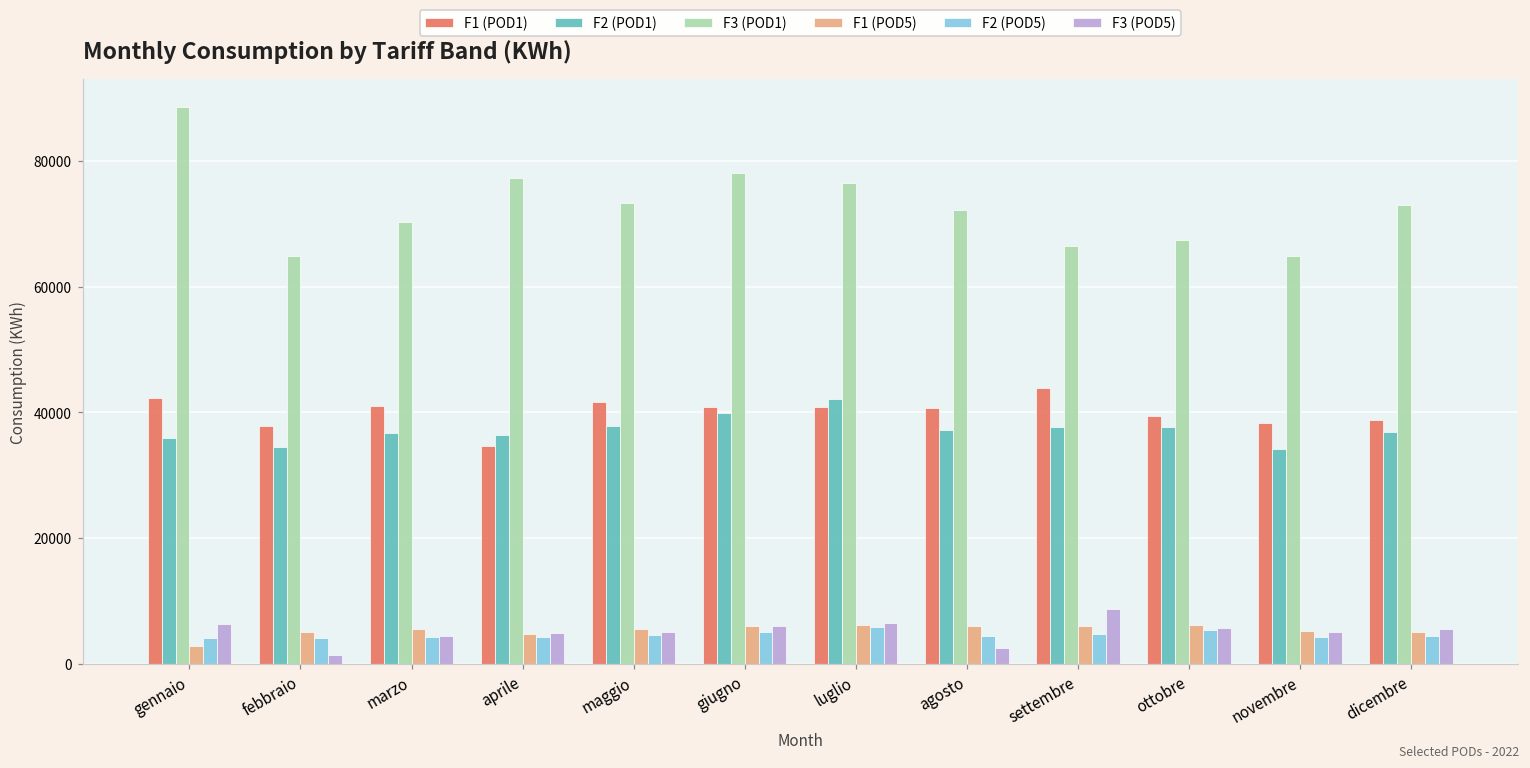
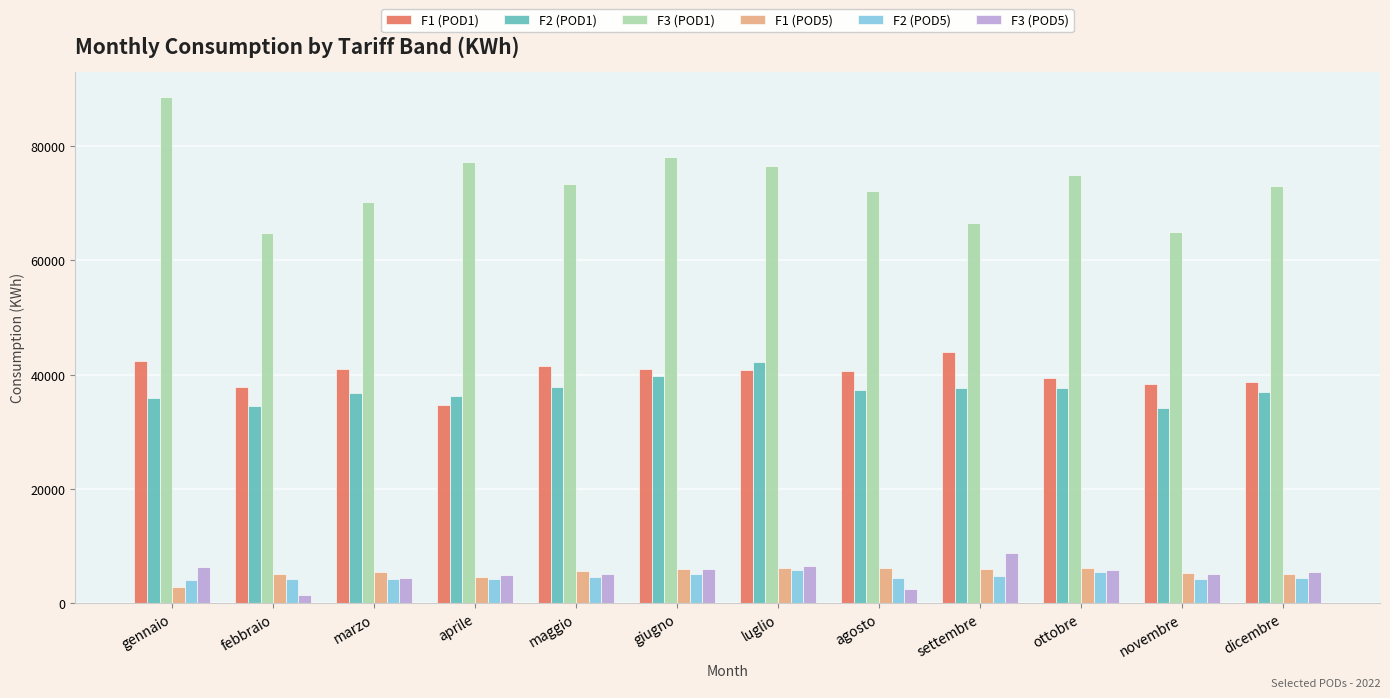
F3 (POD1), ottobre: 67000 -> 75000
